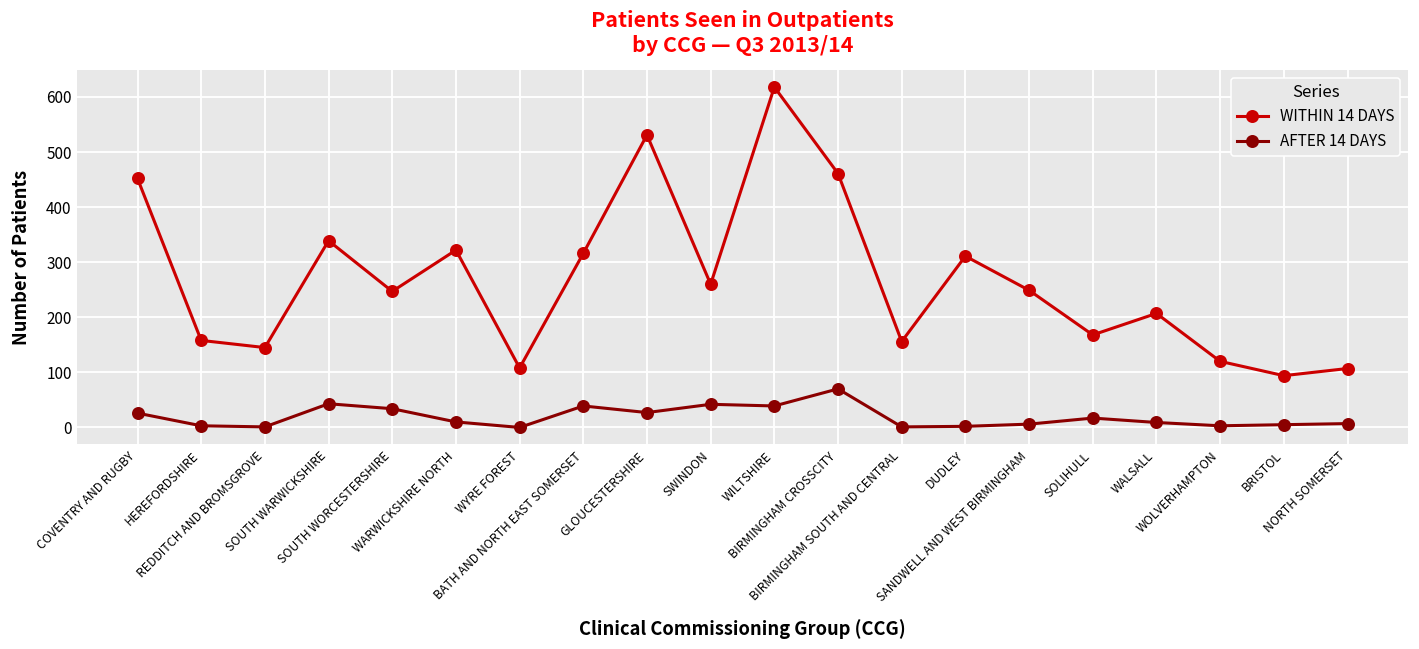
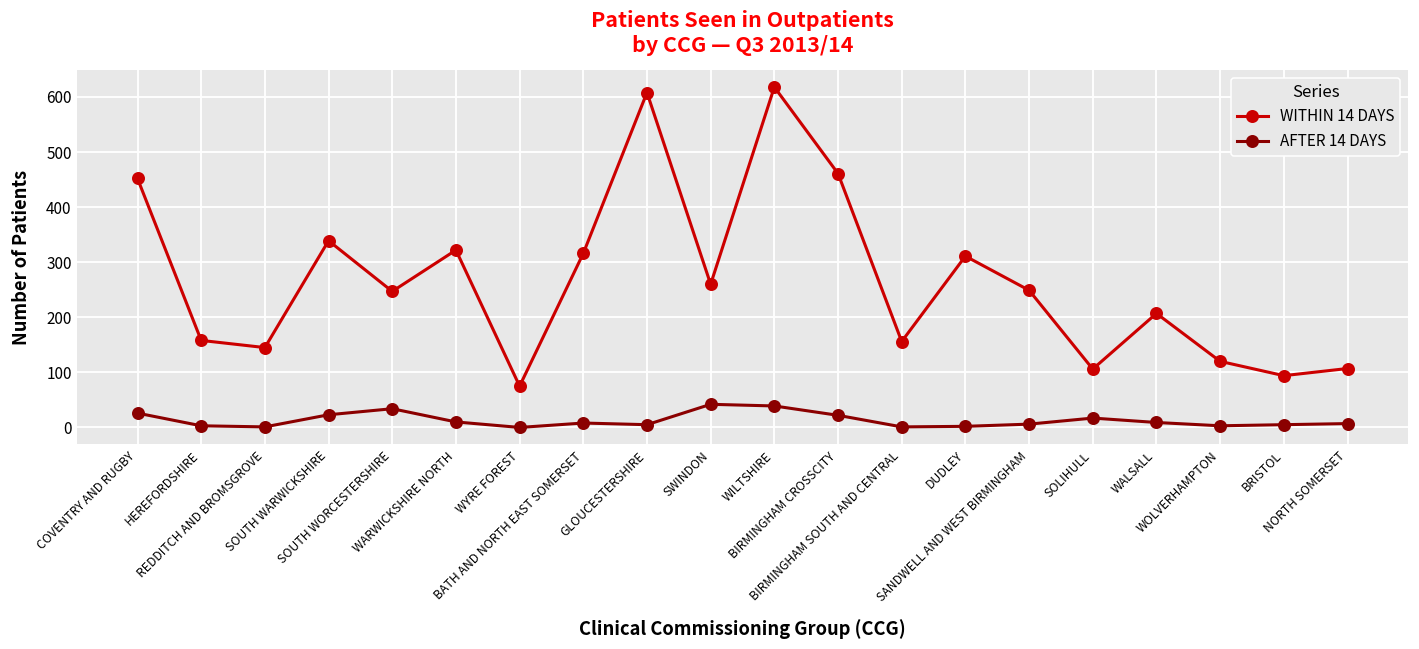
AFTER 14 DAYS, SOUTH WARWICKSHIRE: 40 -> 20
WITHIN 14 DAYS, WYRE FOREST: 110 -> 80
AFTER 14 DAYS, BATH AND NORTH EAST SOMERSET: 40 -> 10
WITHIN 14 DAYS, GLOUCESTERSHIRE: 530 -> 610
AFTER 14 DAYS, GLOUCESTERSHIRE: 30 -> 10
AFTER 14 DAYS, BIRMINGHAM CROSSCITY: 70 -> 20
WITHIN 14 DAYS, SOLIHULL: 170 -> 110
